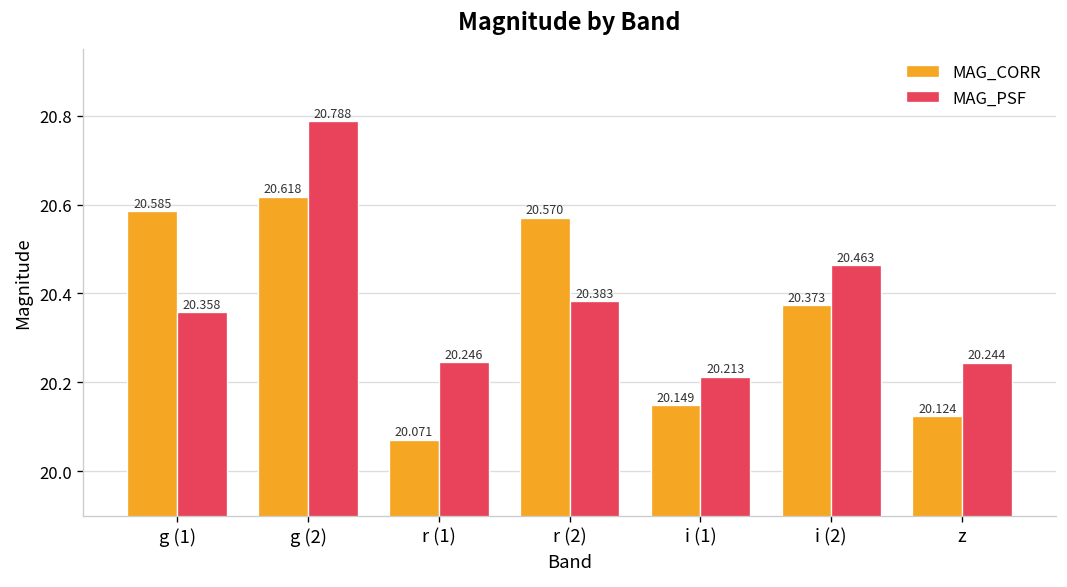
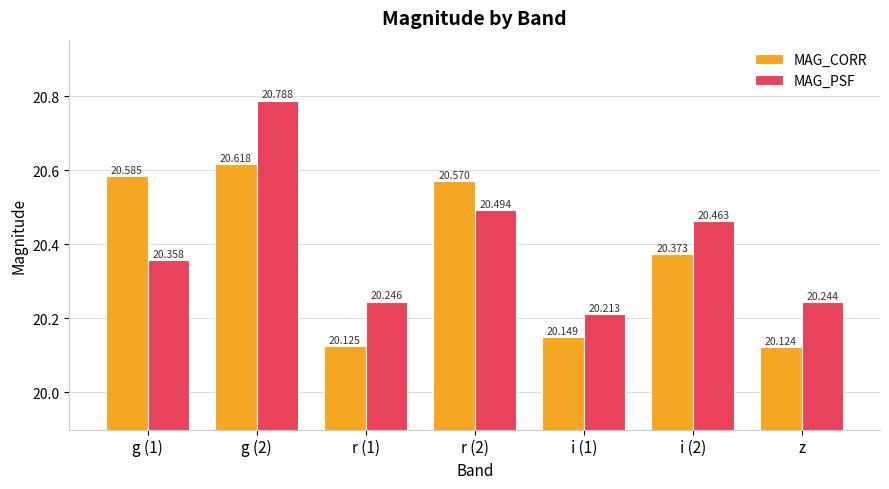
MAG_CORR, r (1): 20.071 -> 20.125
MAG_PSF, r (2): 20.383 -> 20.494
